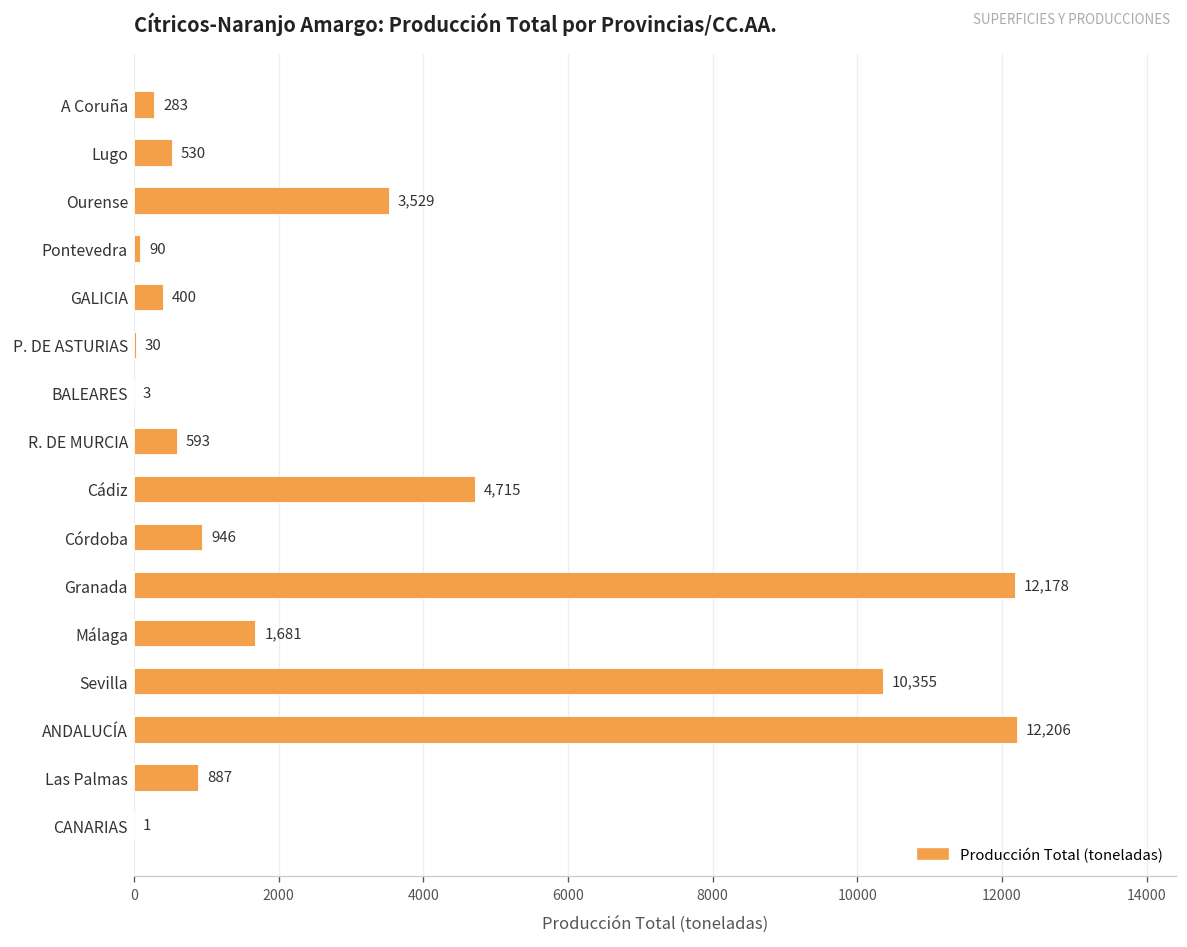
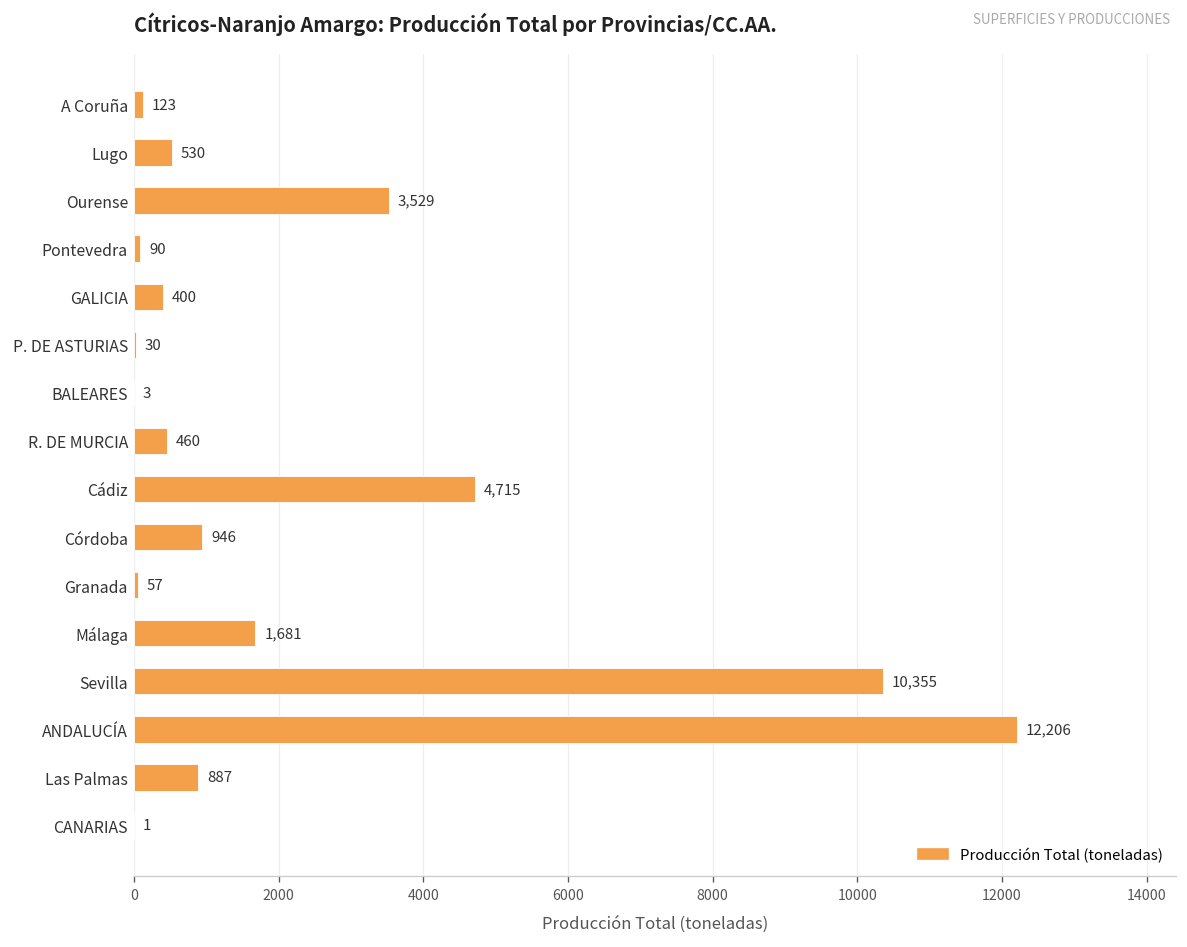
A Coruña: 283 -> 123
R. DE MURCIA: 593 -> 460
Granada: 12,178 -> 57
